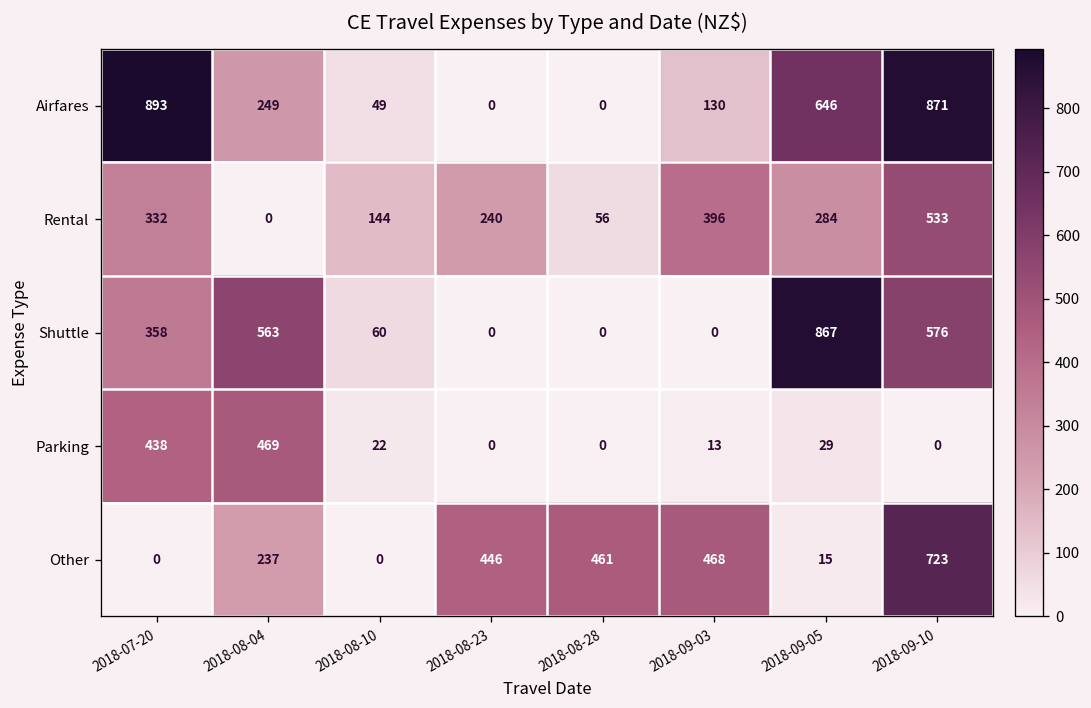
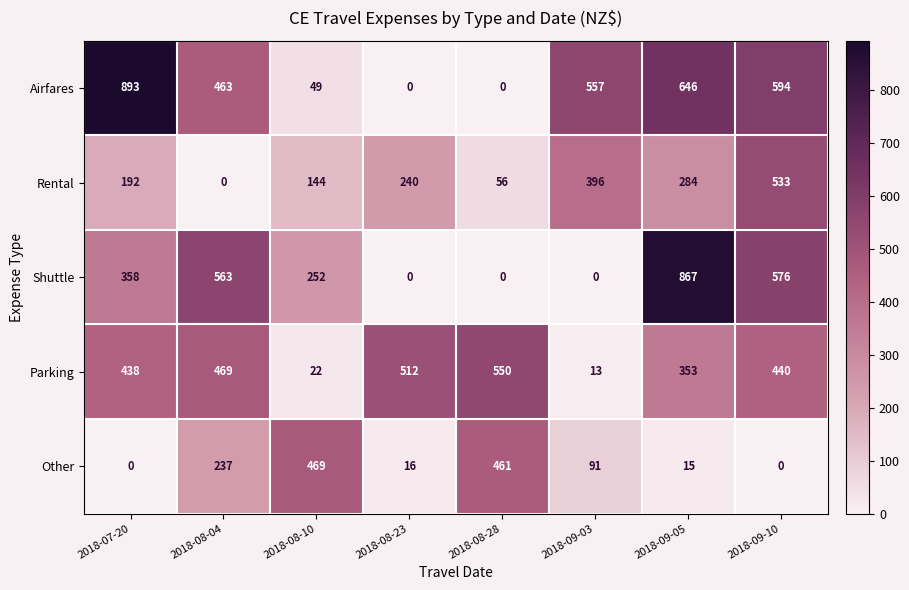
Airfares, 2018-08-04: 249 -> 463
Airfares, 2018-09-03: 130 -> 557
Airfares, 2018-09-10: 871 -> 594
Rental, 2018-07-20: 332 -> 192
Shuttle, 2018-08-10: 60 -> 252
Parking, 2018-08-23: 0 -> 512
Parking, 2018-08-28: 0 -> 550
Parking, 2018-09-05: 29 -> 353
Parking, 2018-09-10: 0 -> 440
Other, 2018-08-10: 0 -> 469
Other, 2018-08-23: 446 -> 16
Other, 2018-09-03: 468 -> 91
Other, 2018-09-10: 723 -> 0
